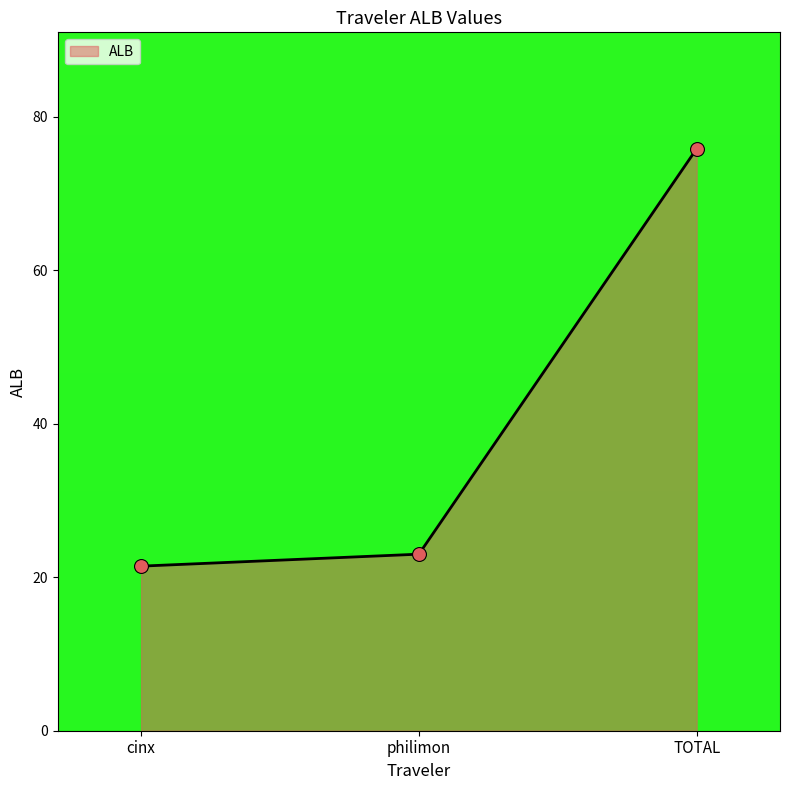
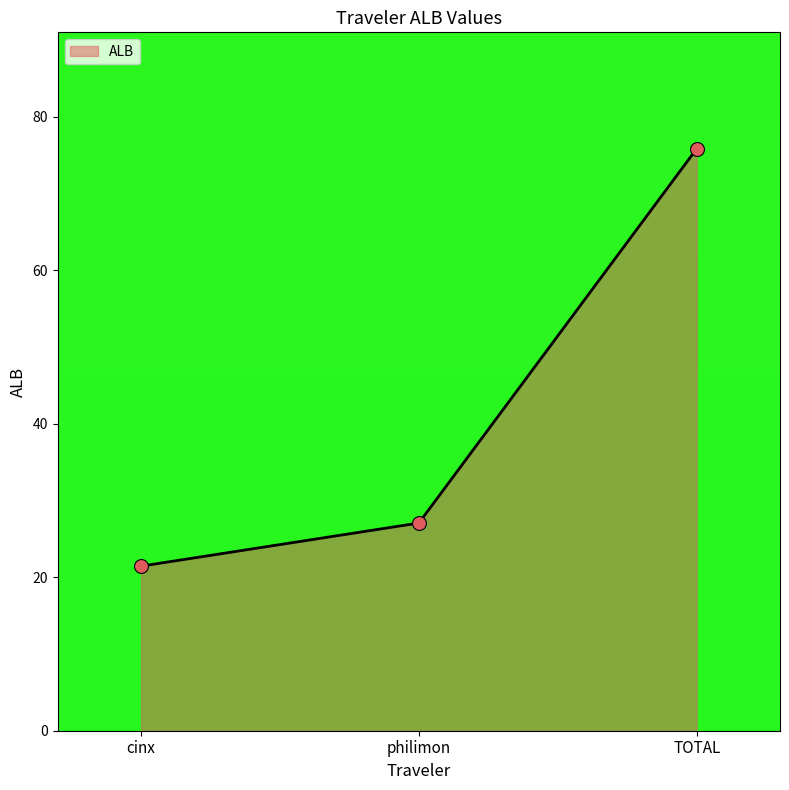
philimon: 23 -> 27
